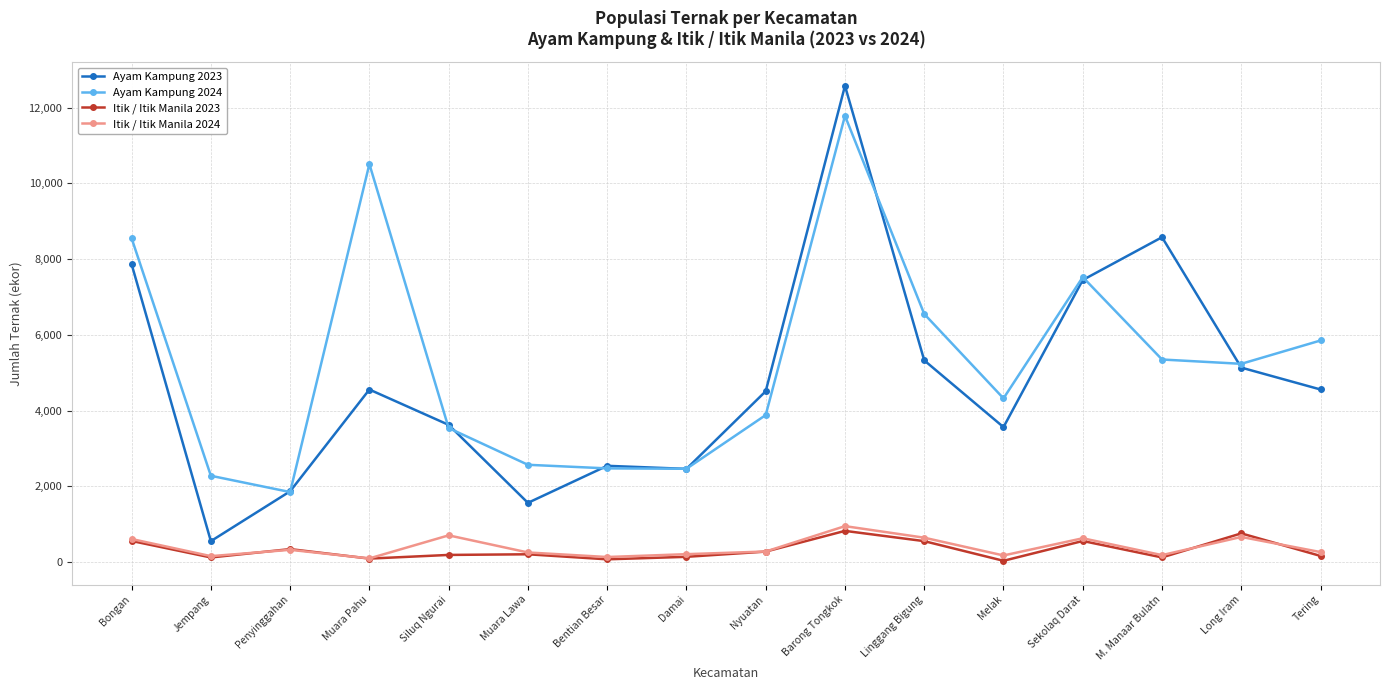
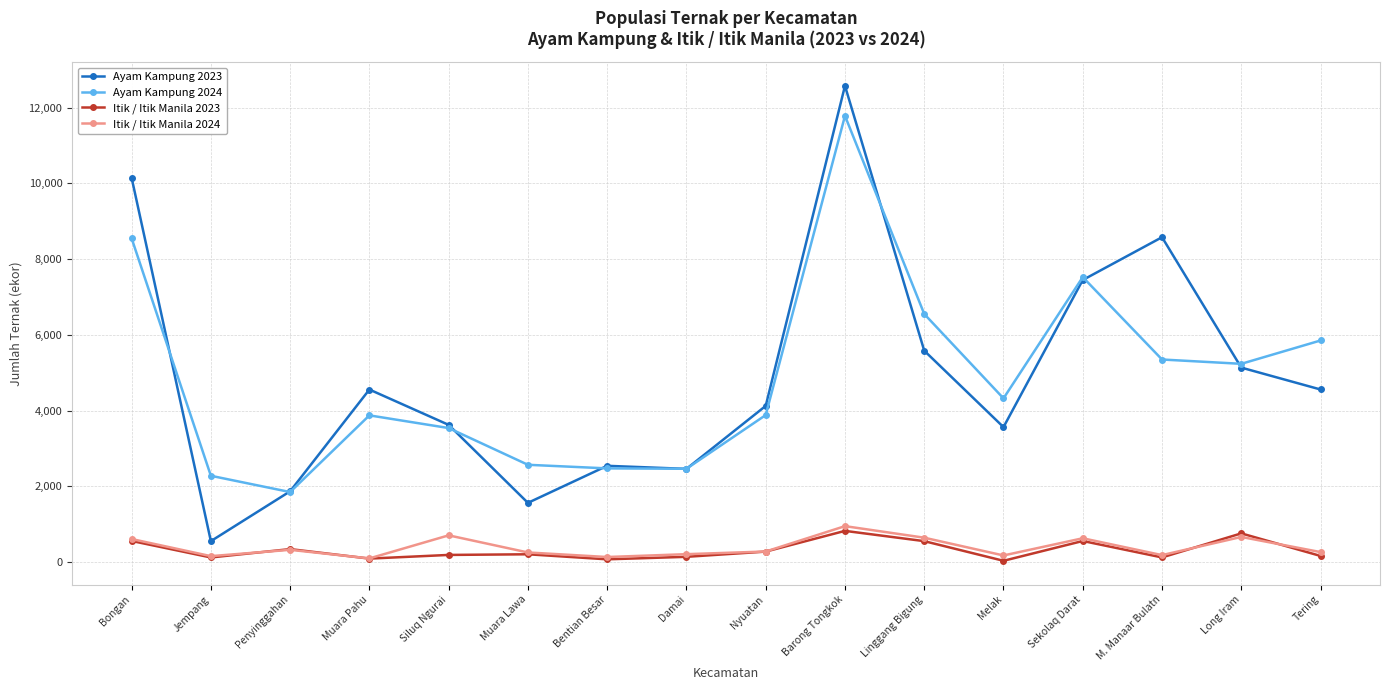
Ayam Kampung 2023, Bongan: 7,900 -> 10,200
Ayam Kampung 2024, Muara Pahu: 10,500 -> 3,900
Ayam Kampung 2023, Nyuatan: 4,500 -> 4,100
Ayam Kampung 2023, Linggang Bigung: 5,300 -> 5,600
